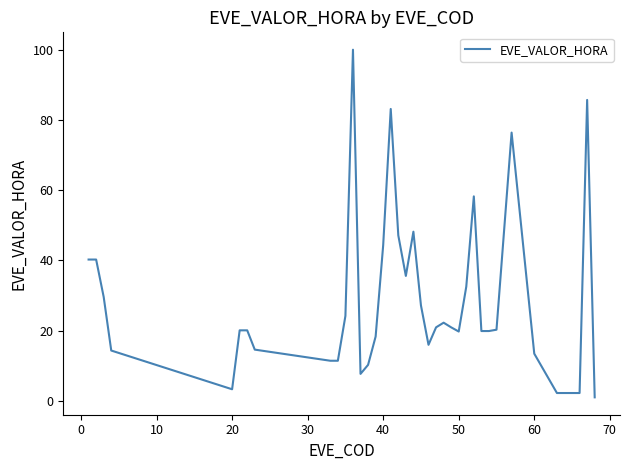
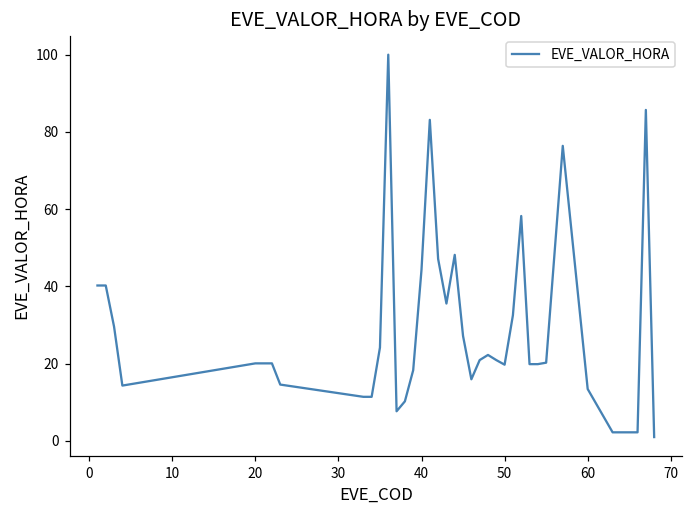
20: 3 -> 20
